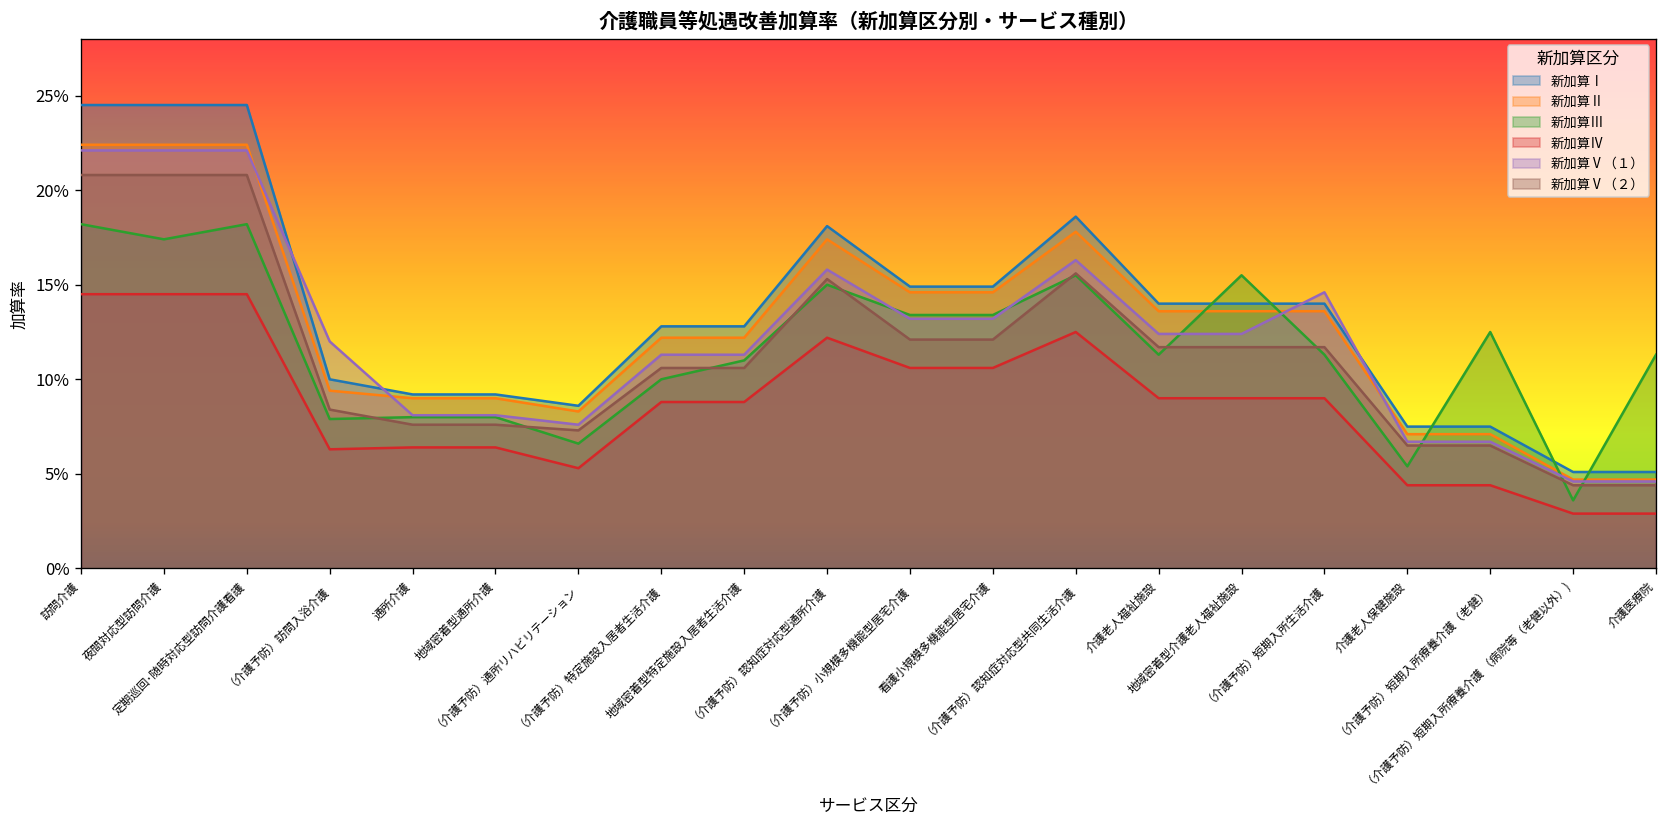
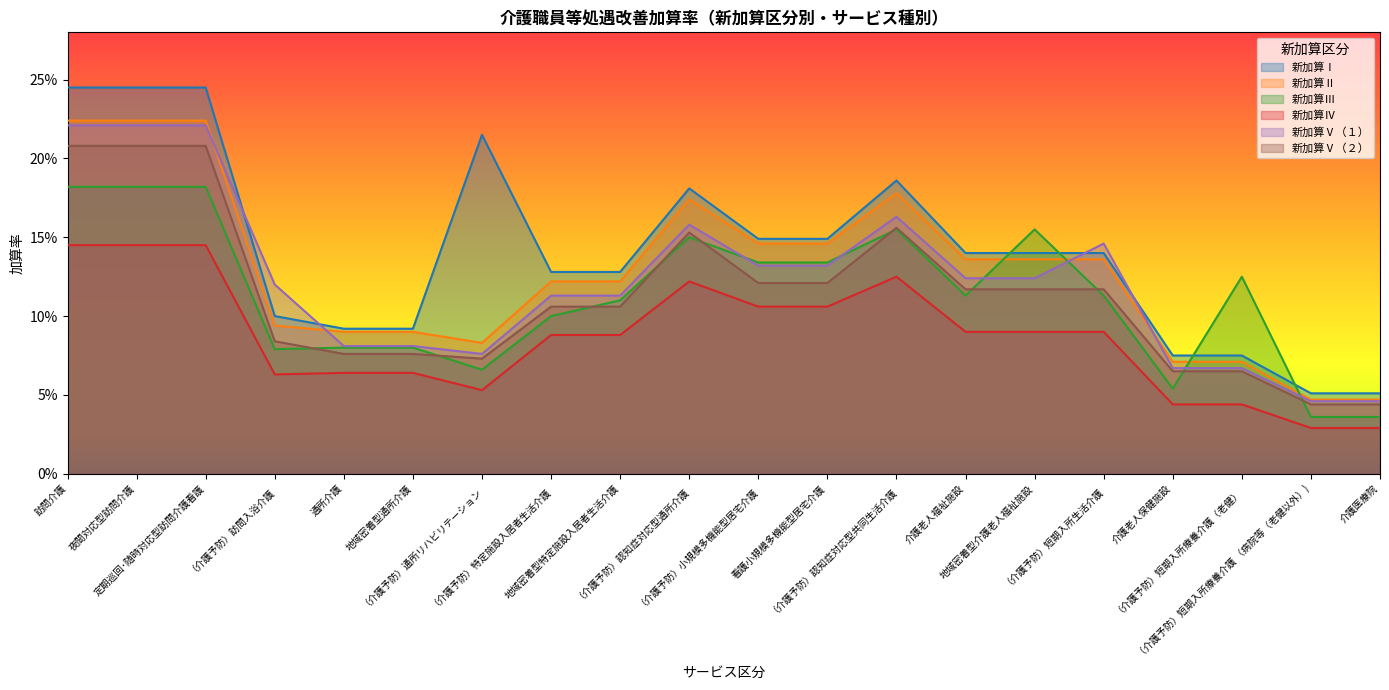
新加算Ⅲ, 夜間対応型訪問介護: 17.4% -> 18.2%
新加算Ⅰ, （介護予防）通所リハビリテーション: 8.6% -> 21.5%
新加算Ⅲ, 介護医療院: 11.3% -> 3.6%
